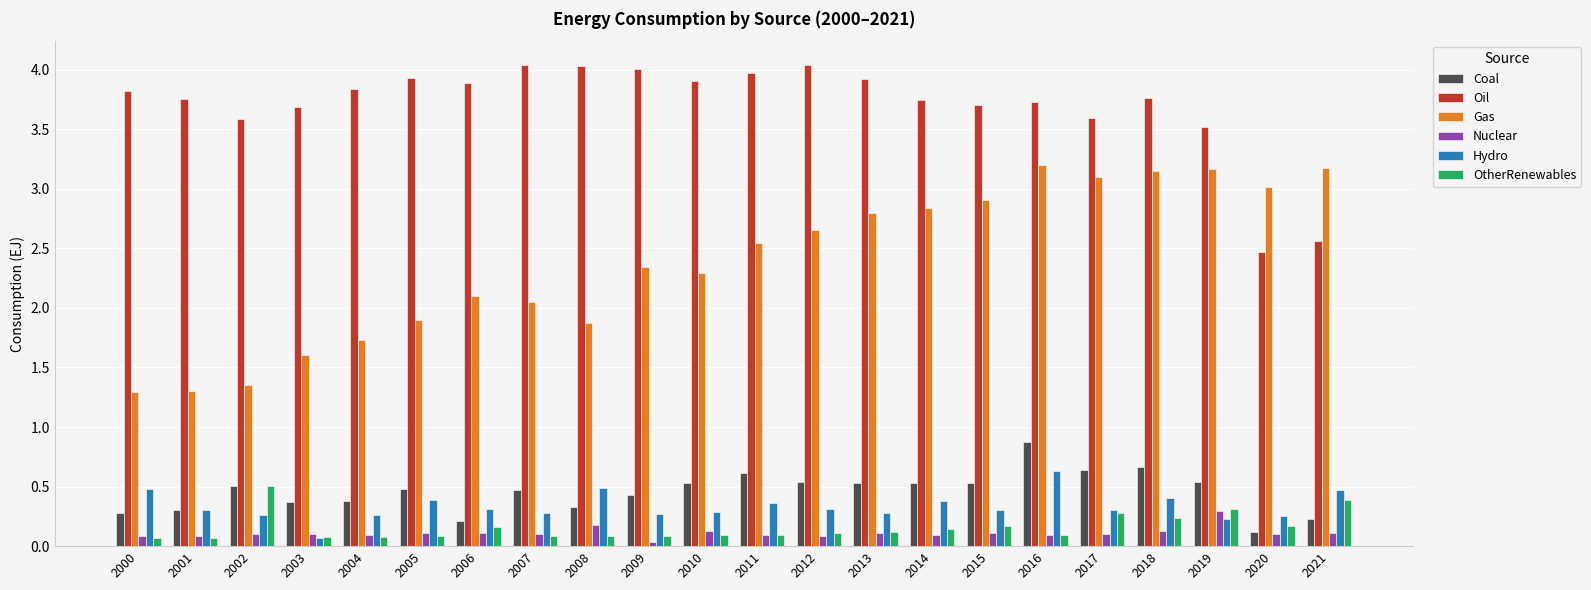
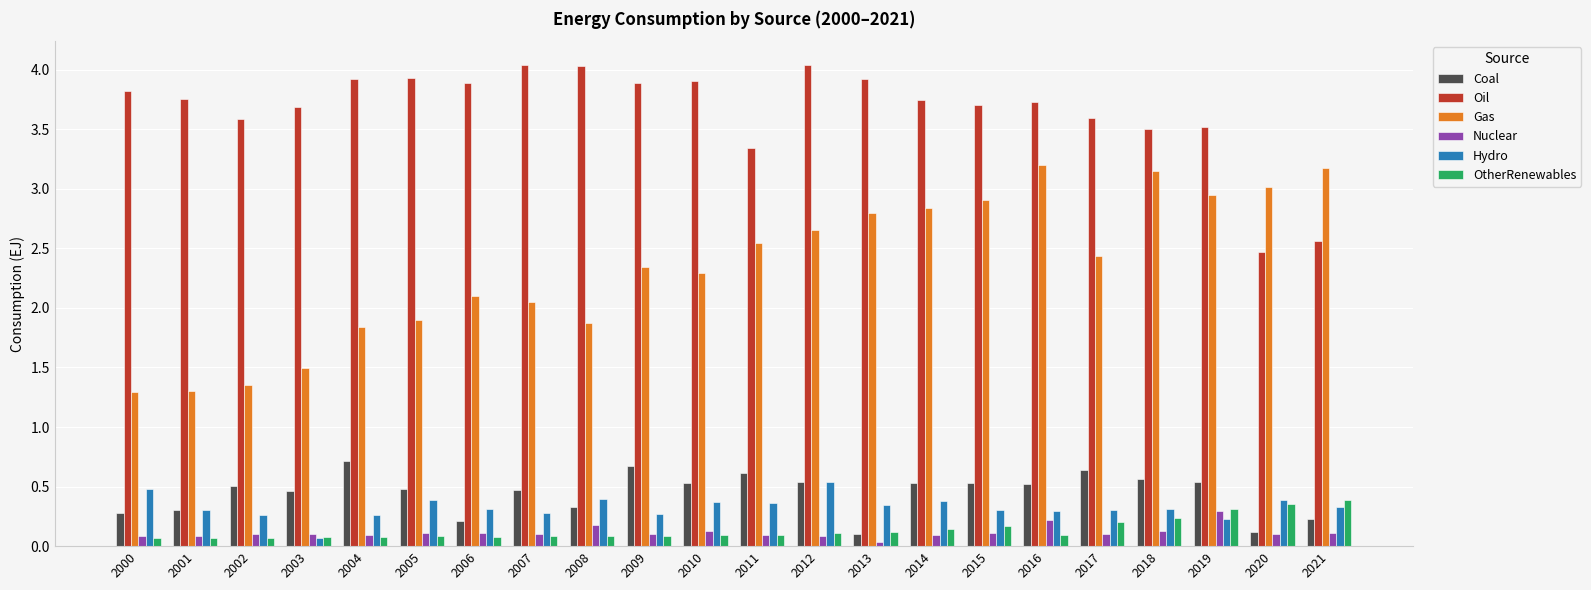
OtherRenewables, 2002: 0.51 -> 0.07
Coal, 2003: 0.37 -> 0.47
Gas, 2003: 1.60 -> 1.50
Coal, 2004: 0.38 -> 0.72
Oil, 2004: 3.83 -> 3.92
Gas, 2004: 1.73 -> 1.84
OtherRenewables, 2006: 0.16 -> 0.08
Hydro, 2008: 0.49 -> 0.40
Coal, 2009: 0.43 -> 0.67
Oil, 2009: 4.00 -> 3.89
Nuclear, 2009: 0.03 -> 0.10
Hydro, 2010: 0.28 -> 0.37
Oil, 2011: 3.97 -> 3.34
Hydro, 2012: 0.31 -> 0.54
Coal, 2013: 0.53 -> 0.11
Nuclear, 2013: 0.11 -> 0.04
Hydro, 2013: 0.27 -> 0.35
Coal, 2016: 0.88 -> 0.52
Nuclear, 2016: 0.10 -> 0.22
Hydro, 2016: 0.63 -> 0.30
Gas, 2017: 3.10 -> 2.44
OtherRenewables, 2017: 0.28 -> 0.20
Coal, 2018: 0.66 -> 0.57
Oil, 2018: 3.77 -> 3.51
Hydro, 2018: 0.41 -> 0.31
Gas, 2019: 3.17 -> 2.95
Hydro, 2020: 0.25 -> 0.39
OtherRenewables, 2020: 0.17 -> 0.35
Hydro, 2021: 0.47 -> 0.33
